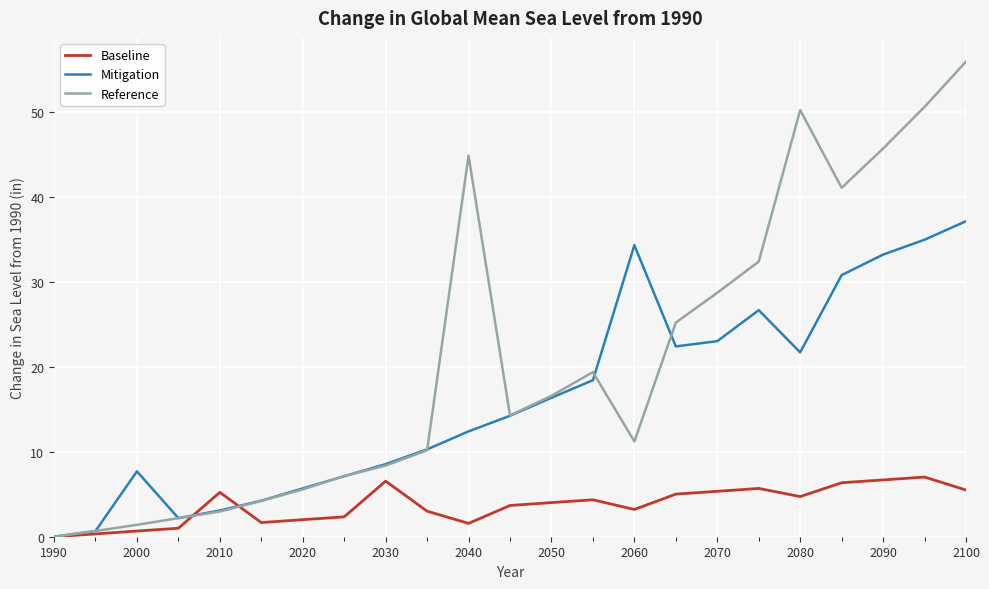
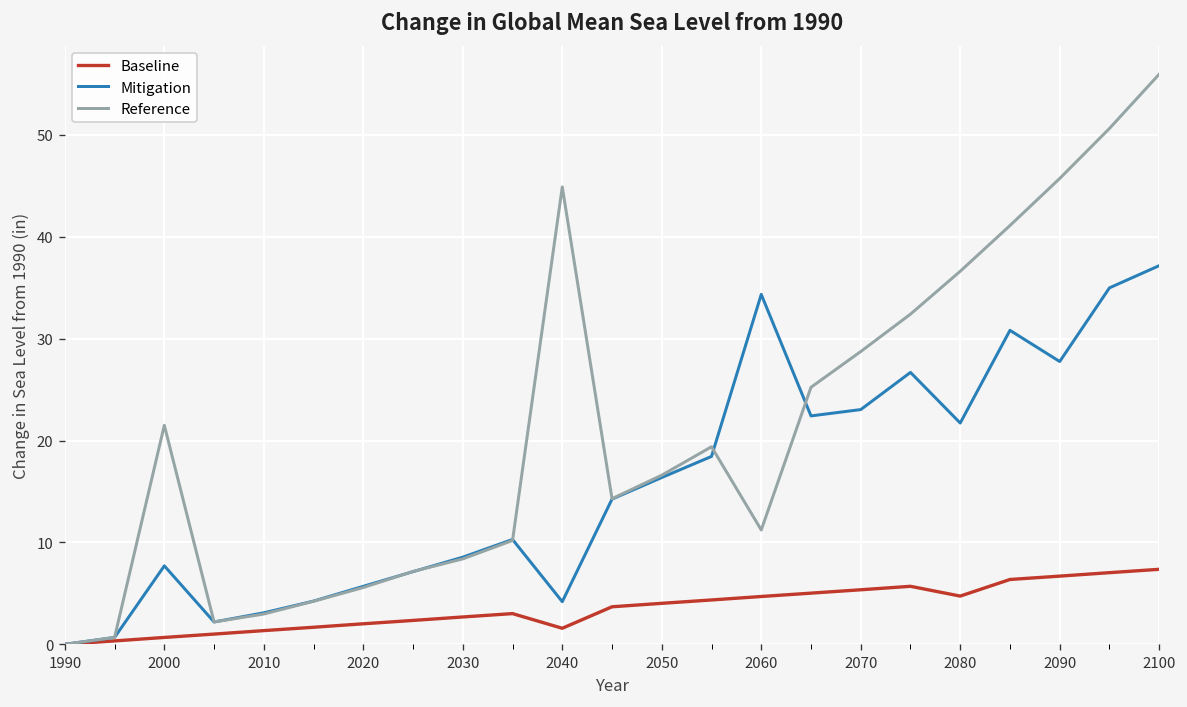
Reference, 2000: 1 -> 22
Baseline, 2010: 5 -> 1
Baseline, 2030: 7 -> 3
Mitigation, 2040: 12 -> 4
Baseline, 2060: 3 -> 5
Reference, 2080: 50 -> 37
Mitigation, 2090: 33 -> 28
Baseline, 2100: 6 -> 7
